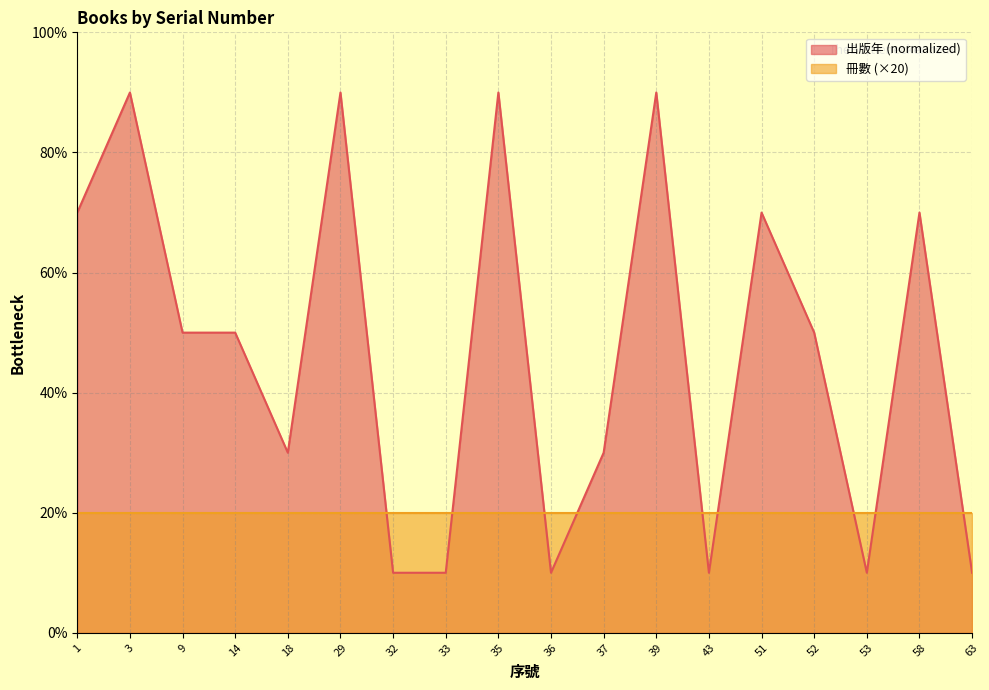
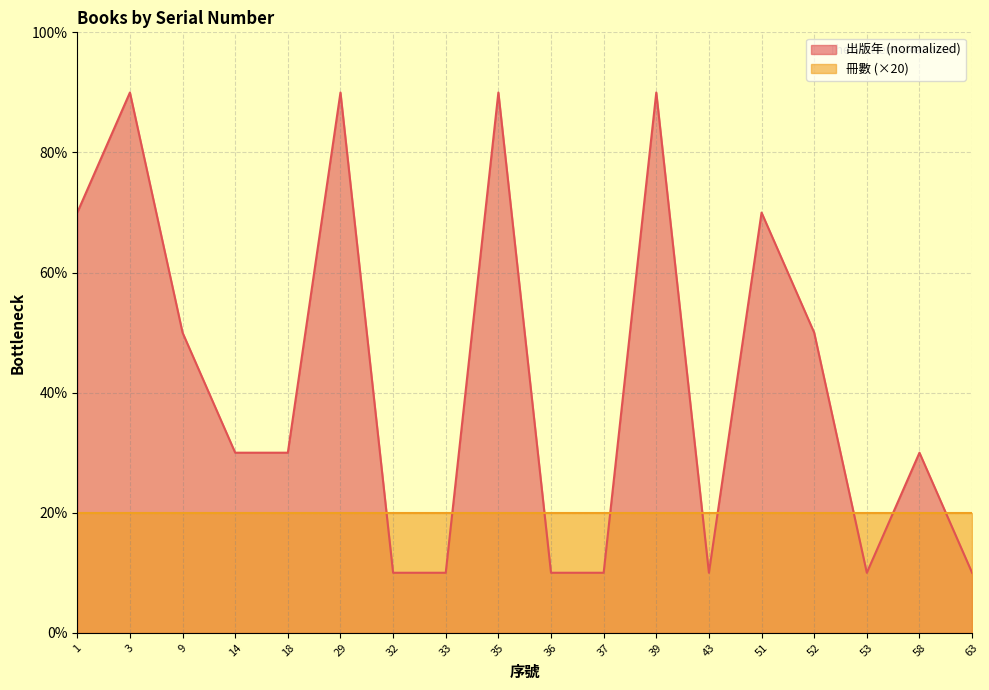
出版年 (normalized), 14: 50% -> 30%
出版年 (normalized), 37: 30% -> 10%
出版年 (normalized), 58: 70% -> 30%
